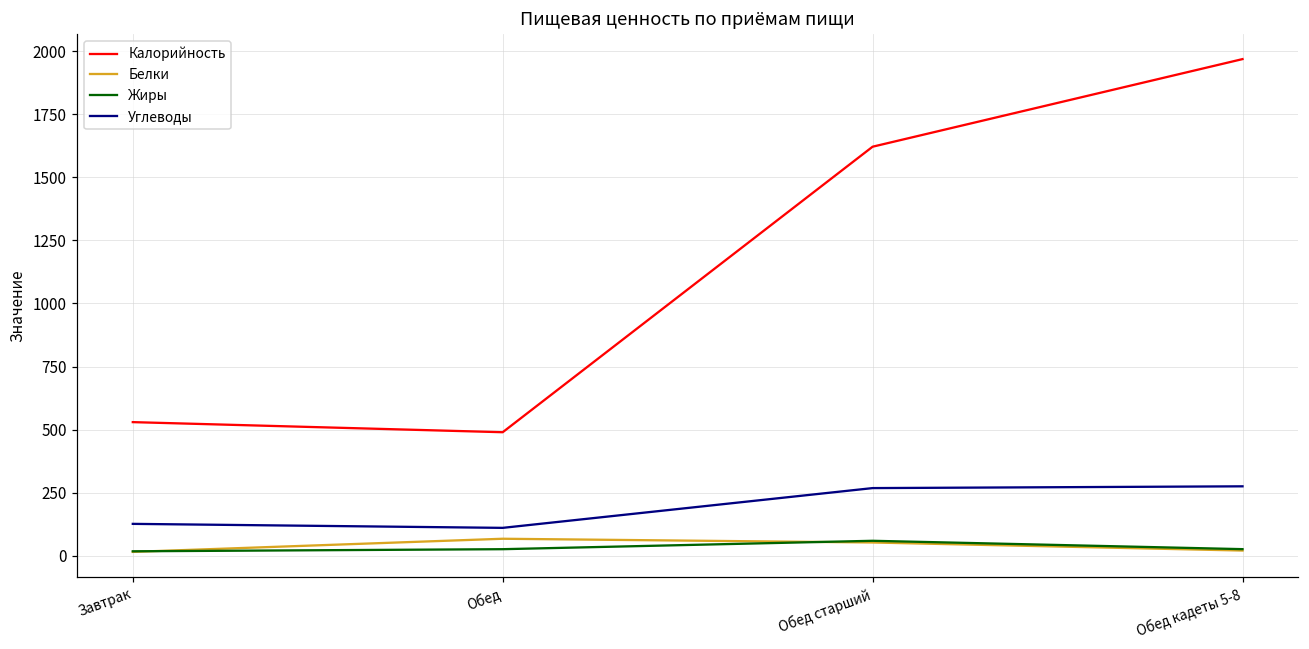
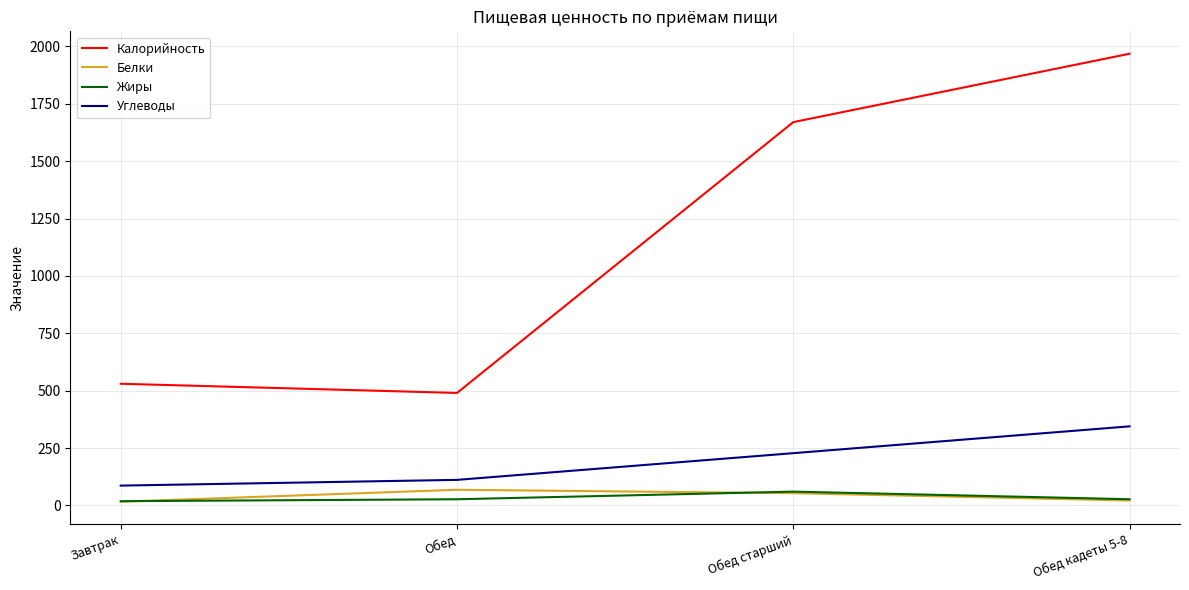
Углеводы, Завтрак: 130 -> 90
Калорийность, Обед старший: 1620 -> 1670
Углеводы, Обед старший: 270 -> 230
Углеводы, Обед кадеты 5-8: 280 -> 340
